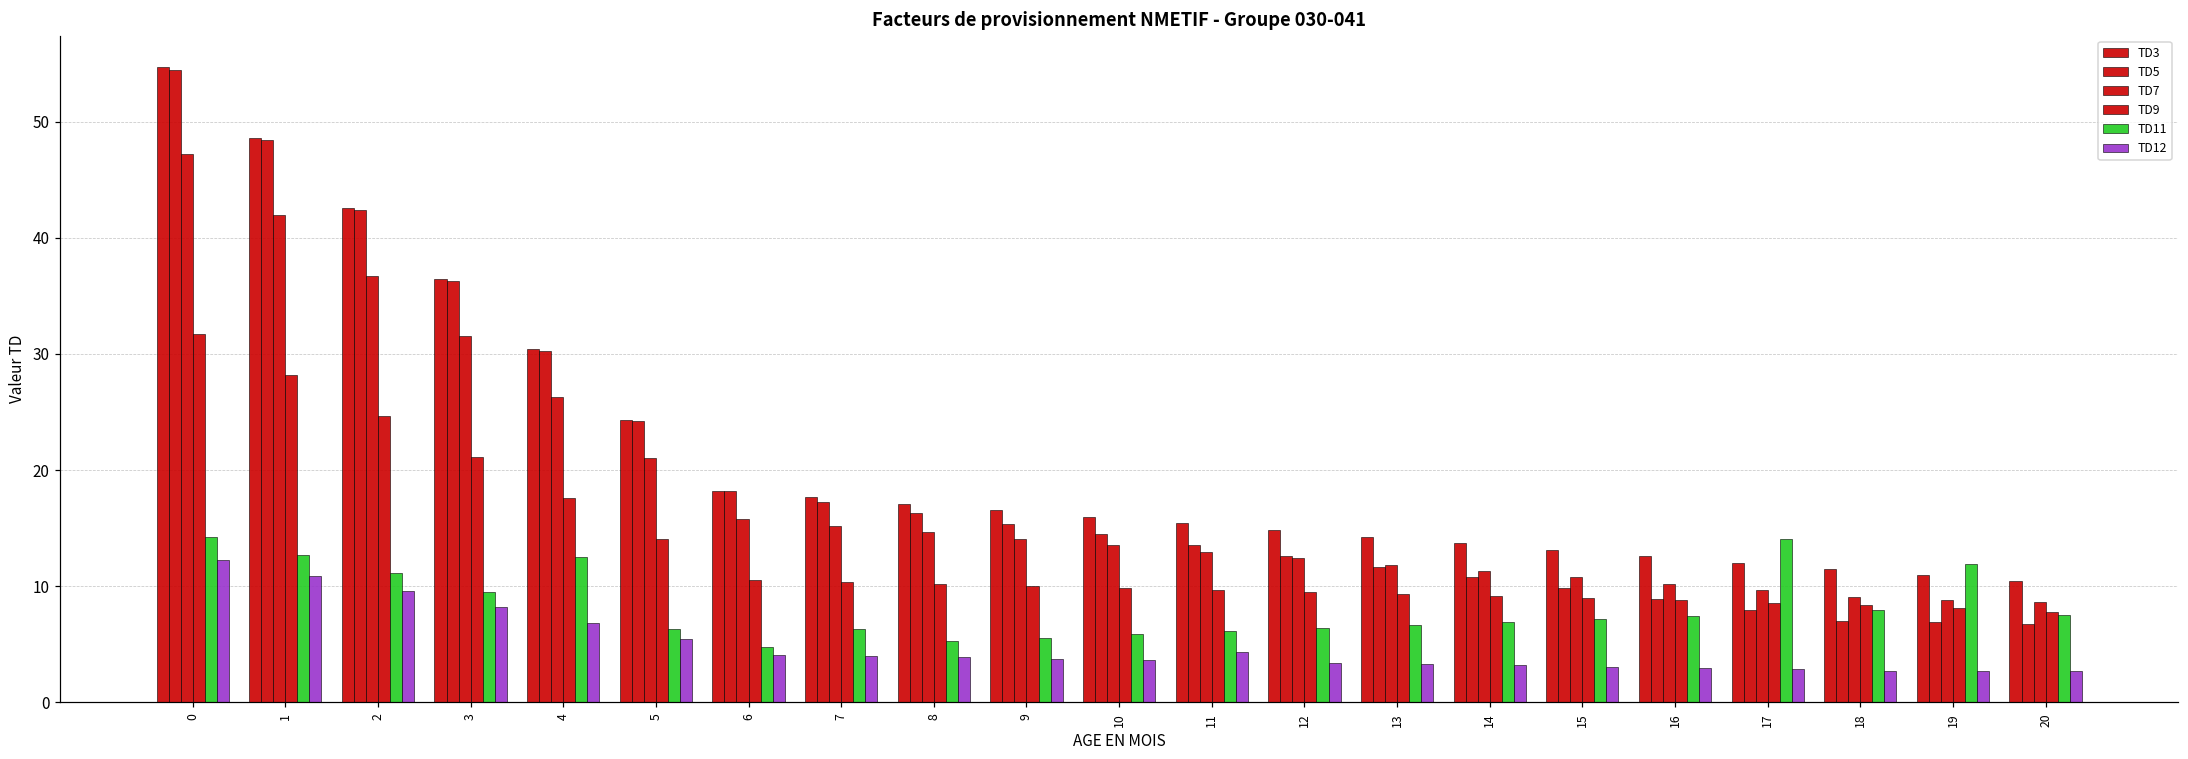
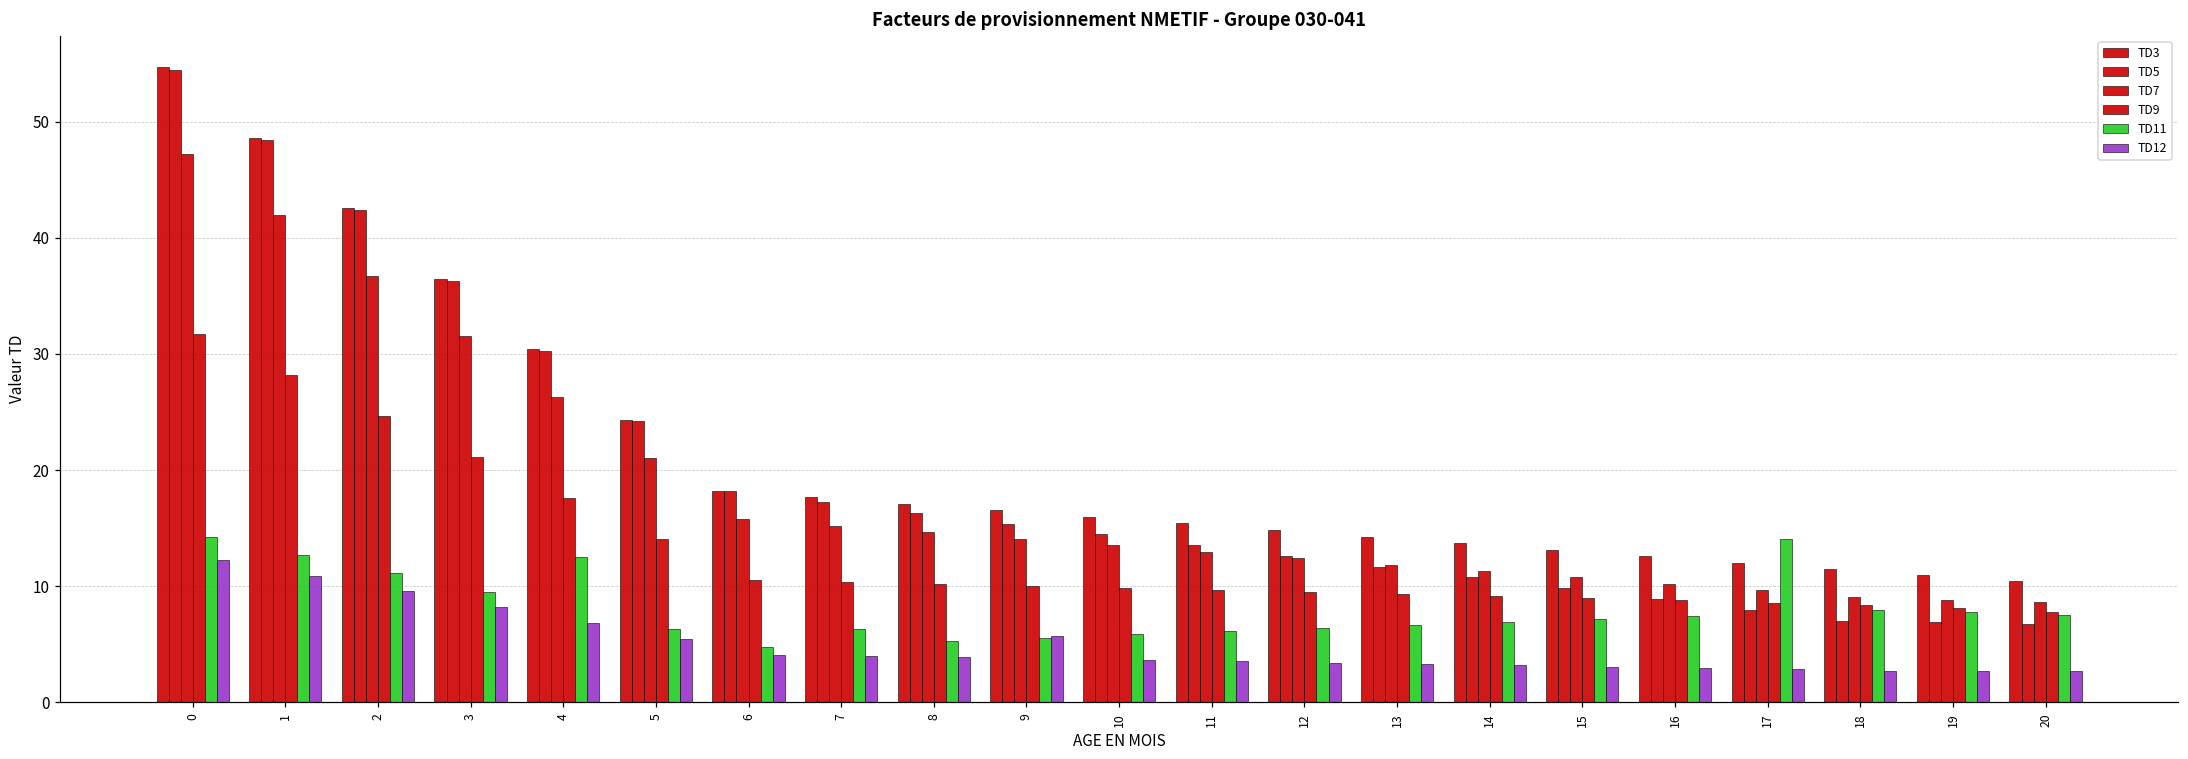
TD12, 9: 3.7 -> 5.7
TD12, 11: 4.3 -> 3.5
TD11, 19: 11.9 -> 7.7
